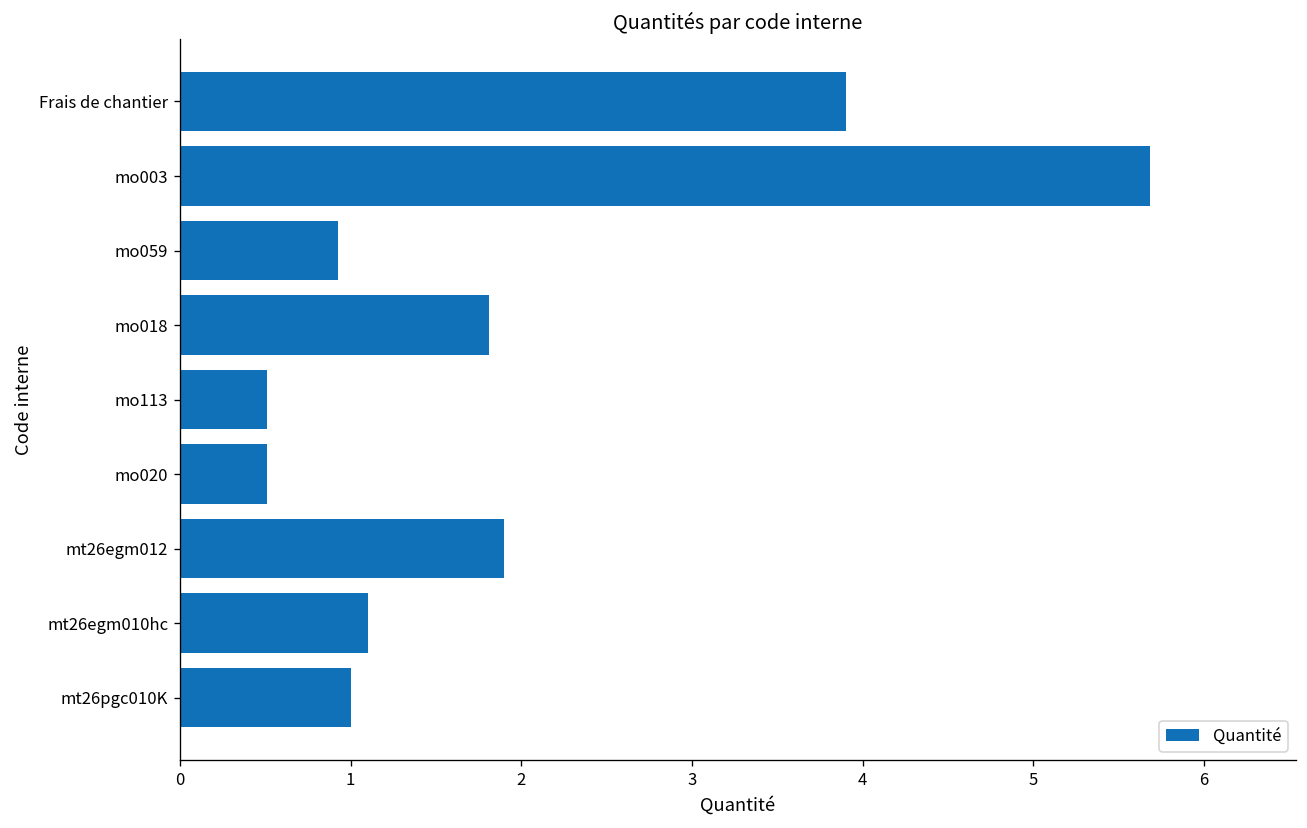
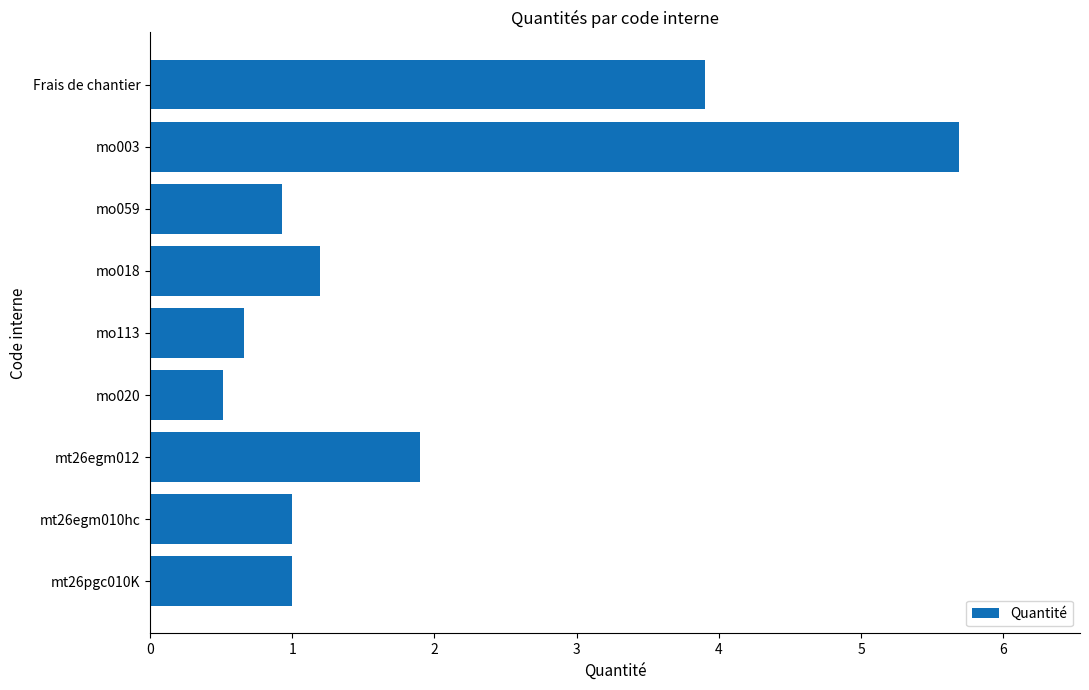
mo018: 1.81 -> 1.19
mo113: 0.51 -> 0.66
mt26egm010hc: 1.1 -> 1.0
